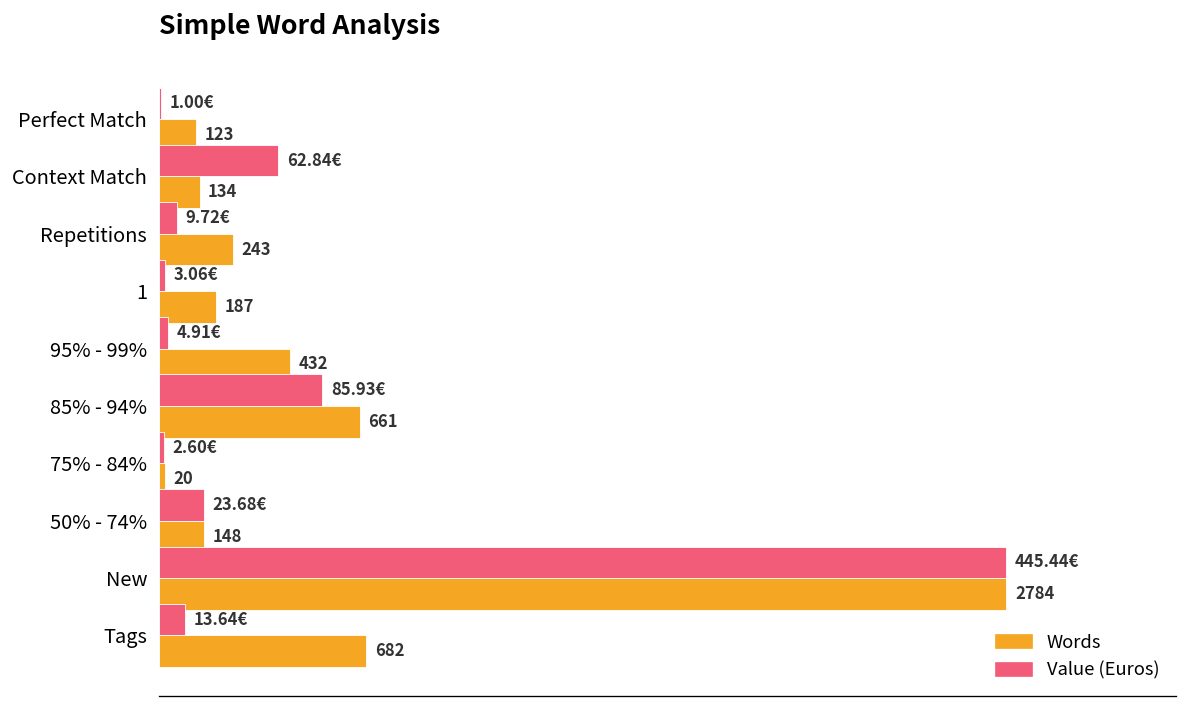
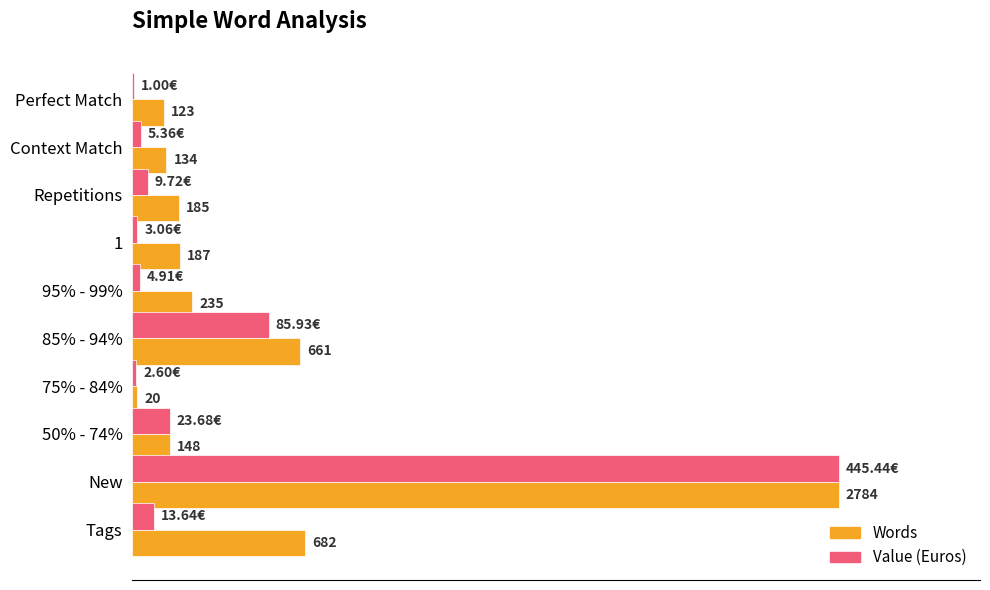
Value (Euros), Context Match: 62.84€ -> 5.36€
Words, Repetitions: 243 -> 185
Words, 95% - 99%: 432 -> 235
